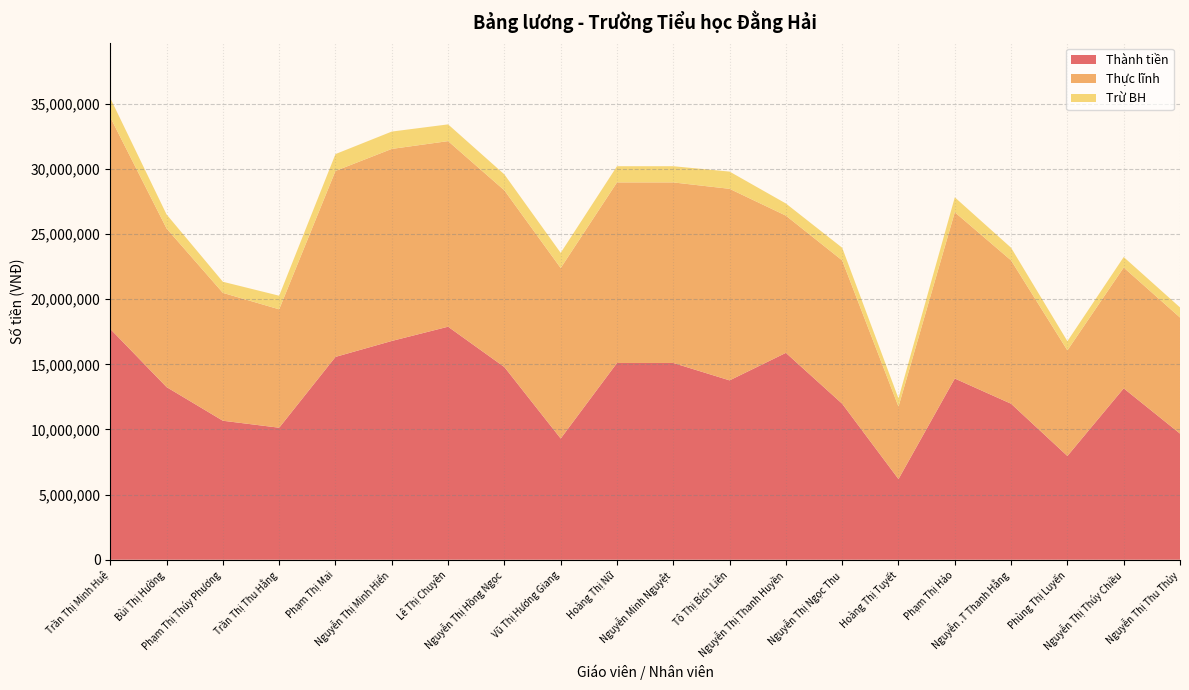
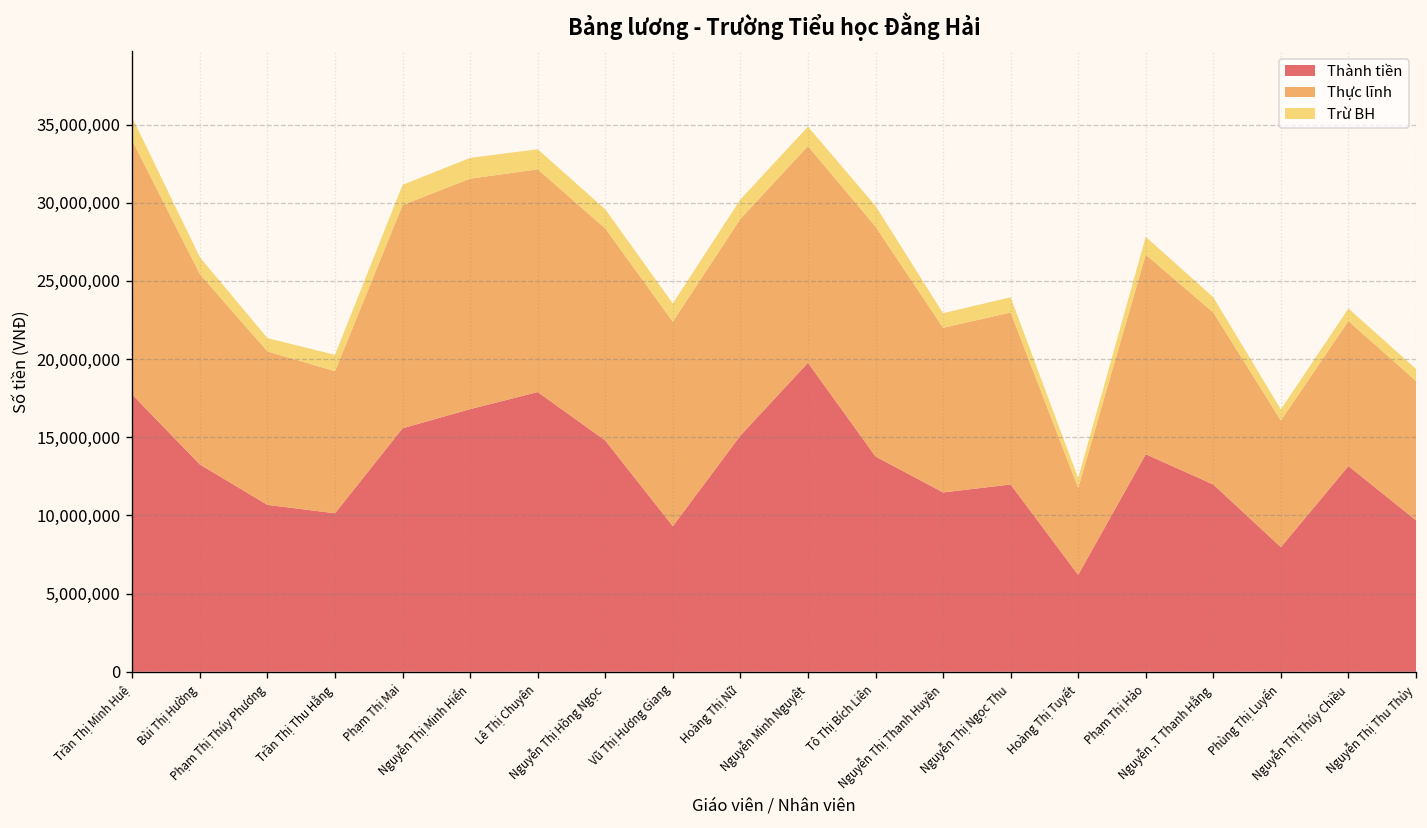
Thành tiền, Nguyễn Minh Nguyệt: 15,100,000 -> 19,800,000
Thành tiền, Nguyễn Thị Thanh Huyền: 15,900,000 -> 11,500,000
